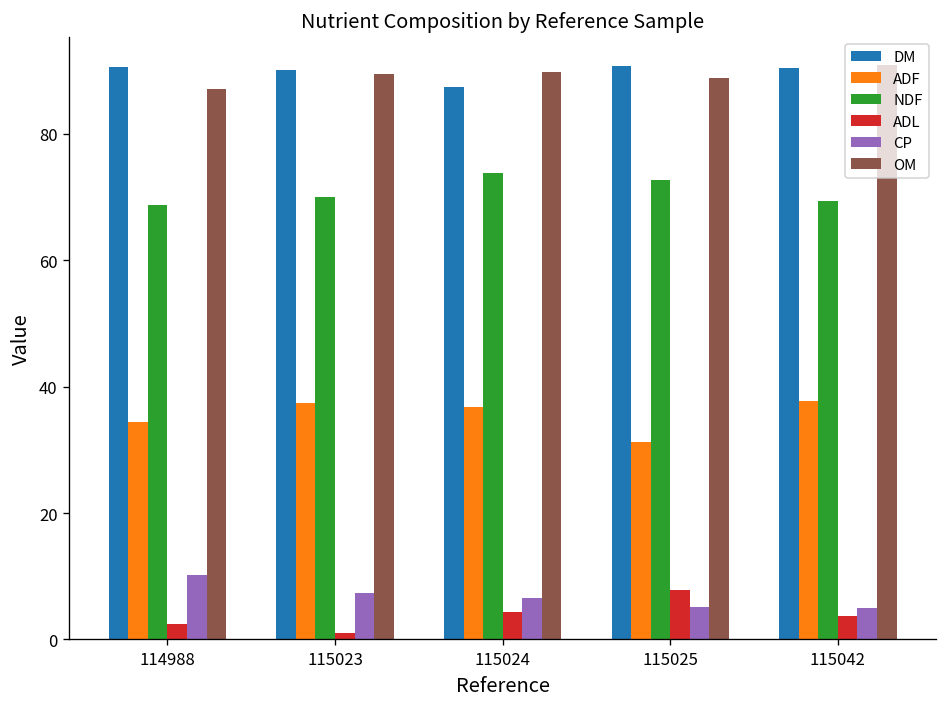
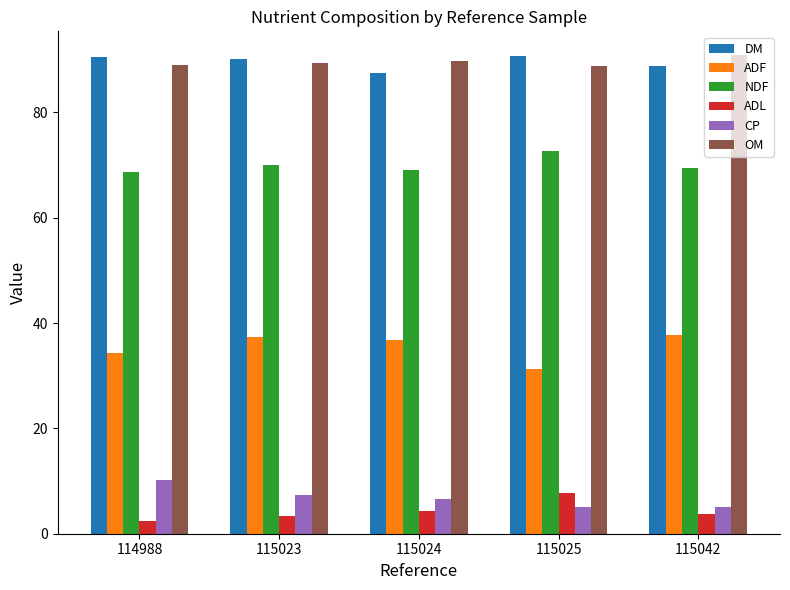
OM, 114988: 87 -> 89
ADL, 115023: 1 -> 3
NDF, 115024: 74 -> 69
DM, 115042: 90 -> 89
